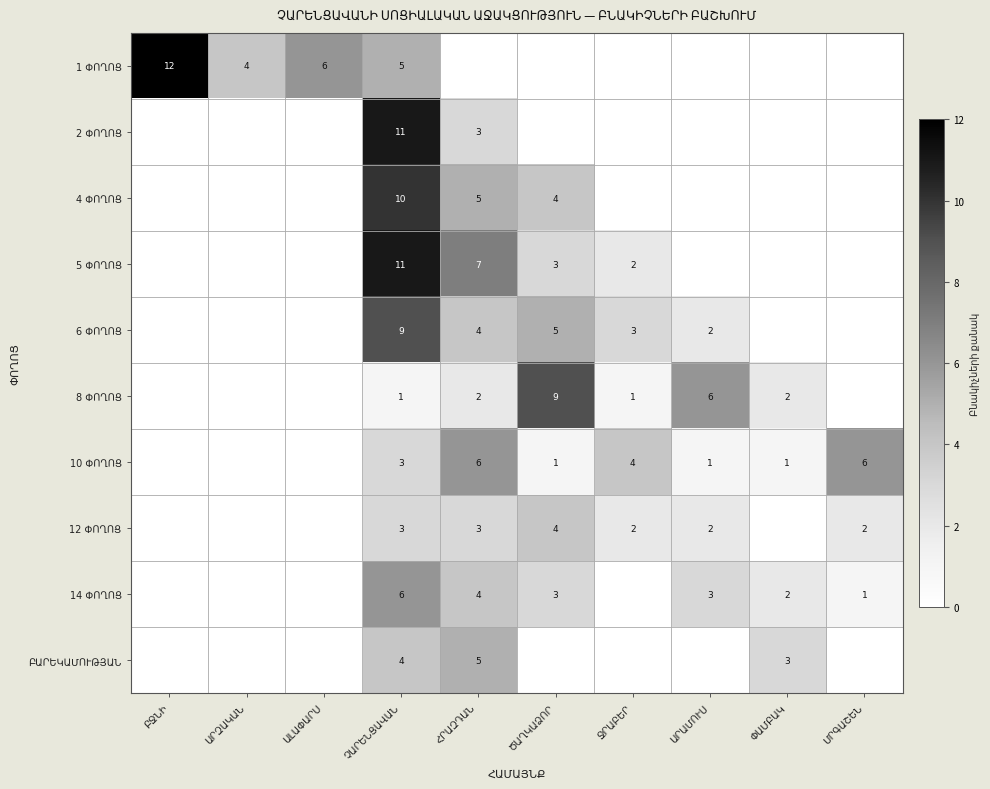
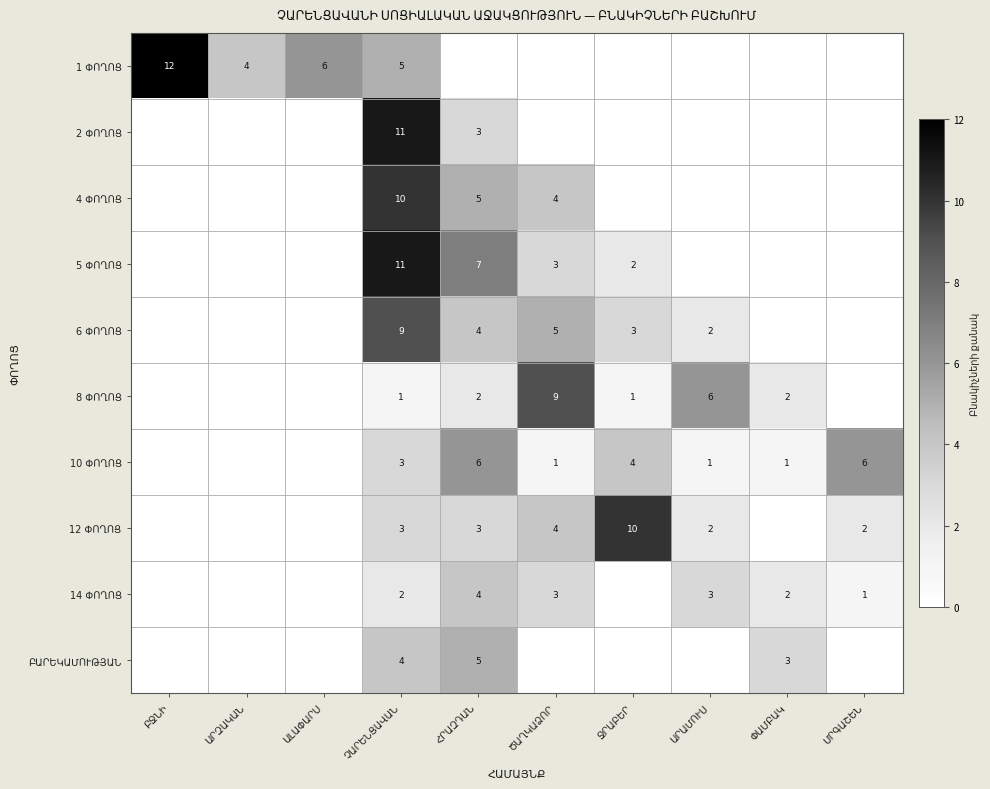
12 ՓՈՂՈՑ, ՋՐԱԲԵՐ: 2 -> 10
14 ՓՈՂՈՑ, ՉԱՐԵՆՑԱՎԱՆ: 6 -> 2
